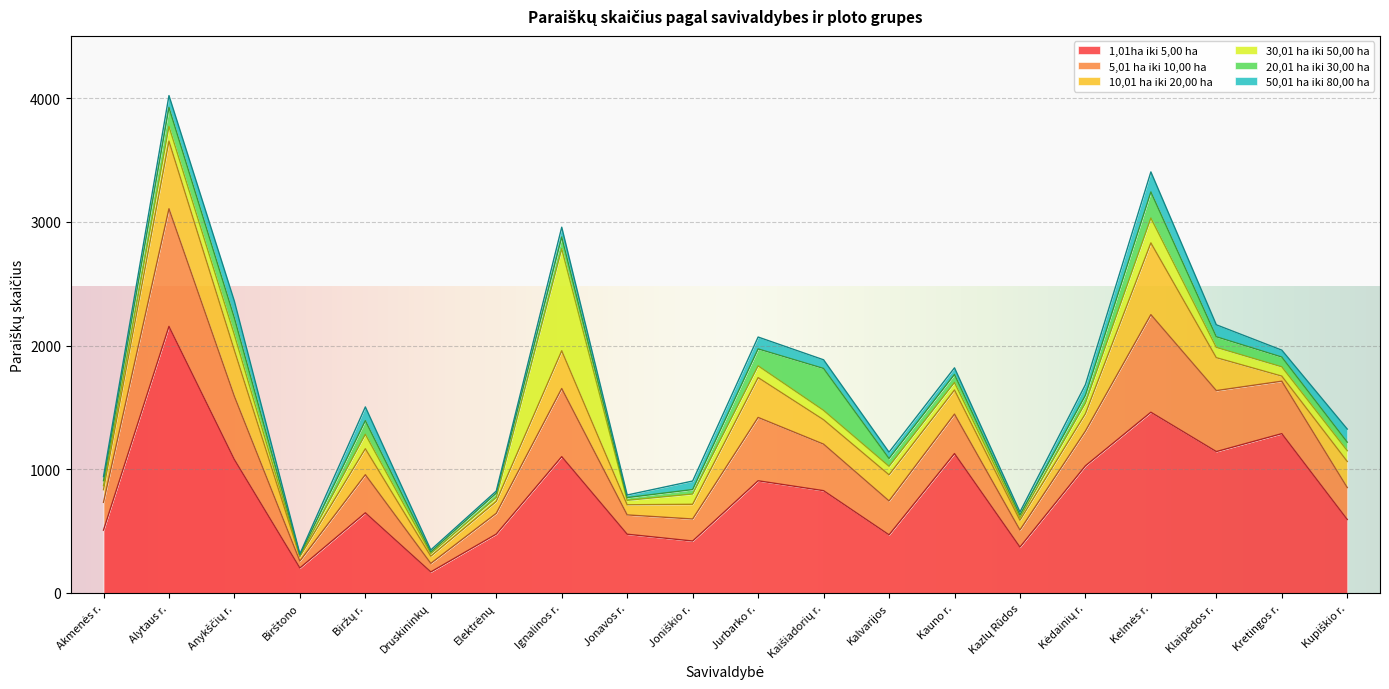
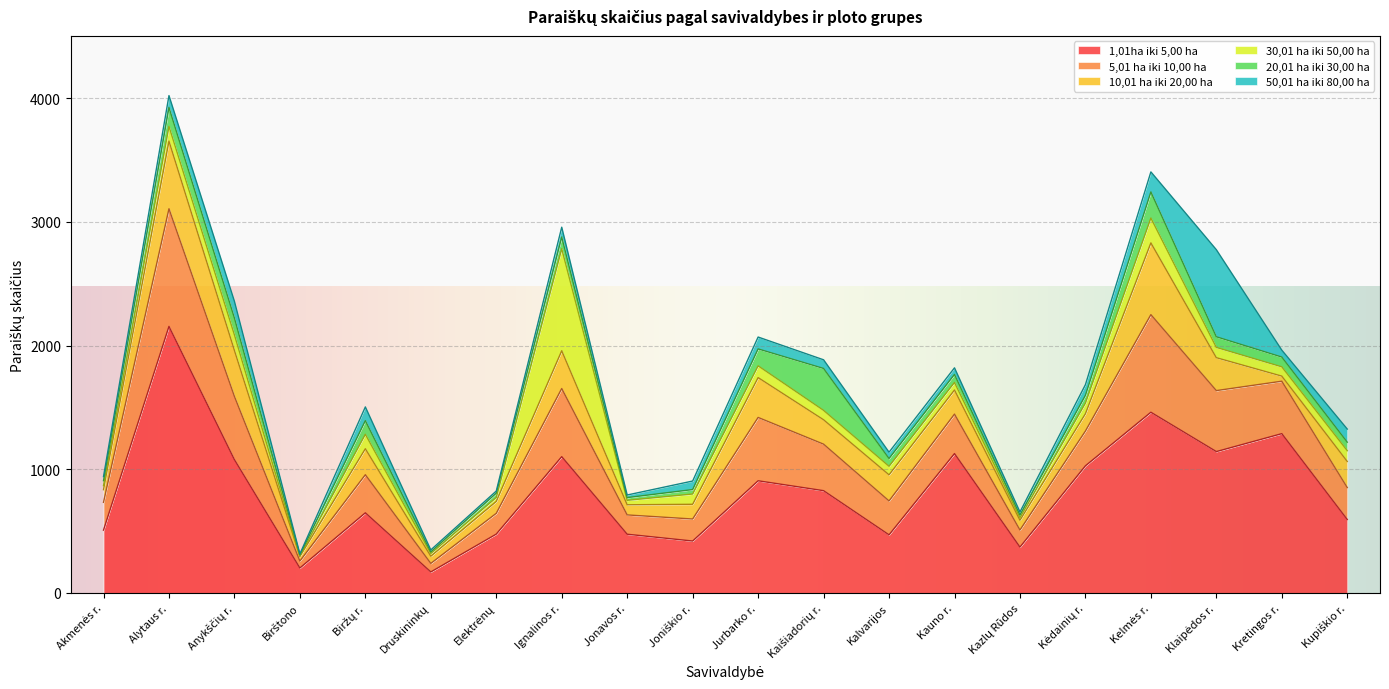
50,01 ha iki 80,00 ha, Klaipėdos r.: 100 -> 700
